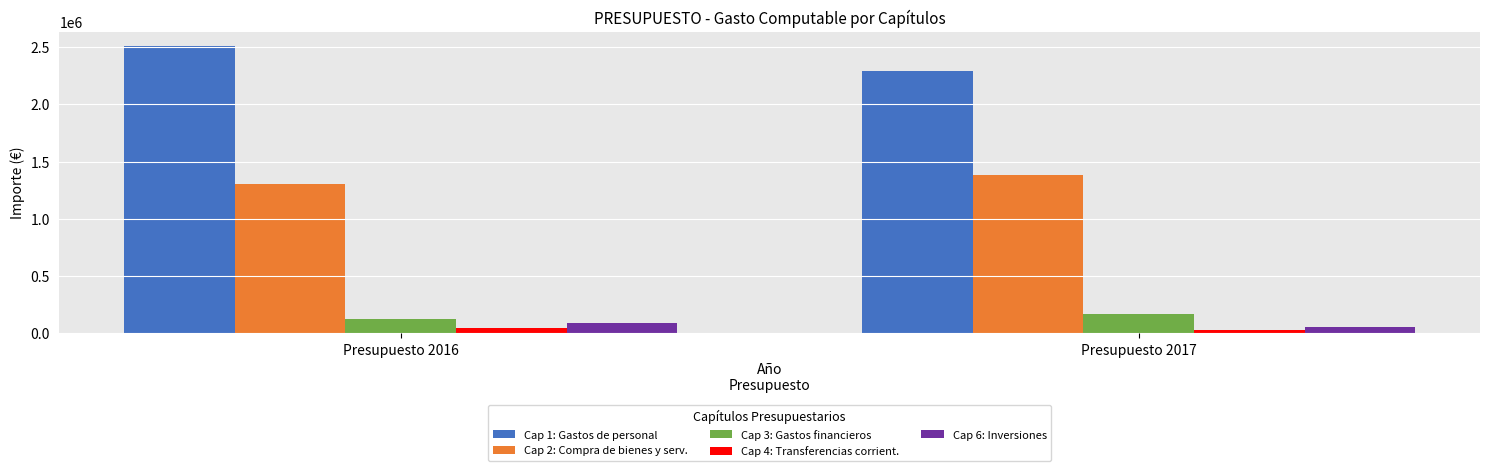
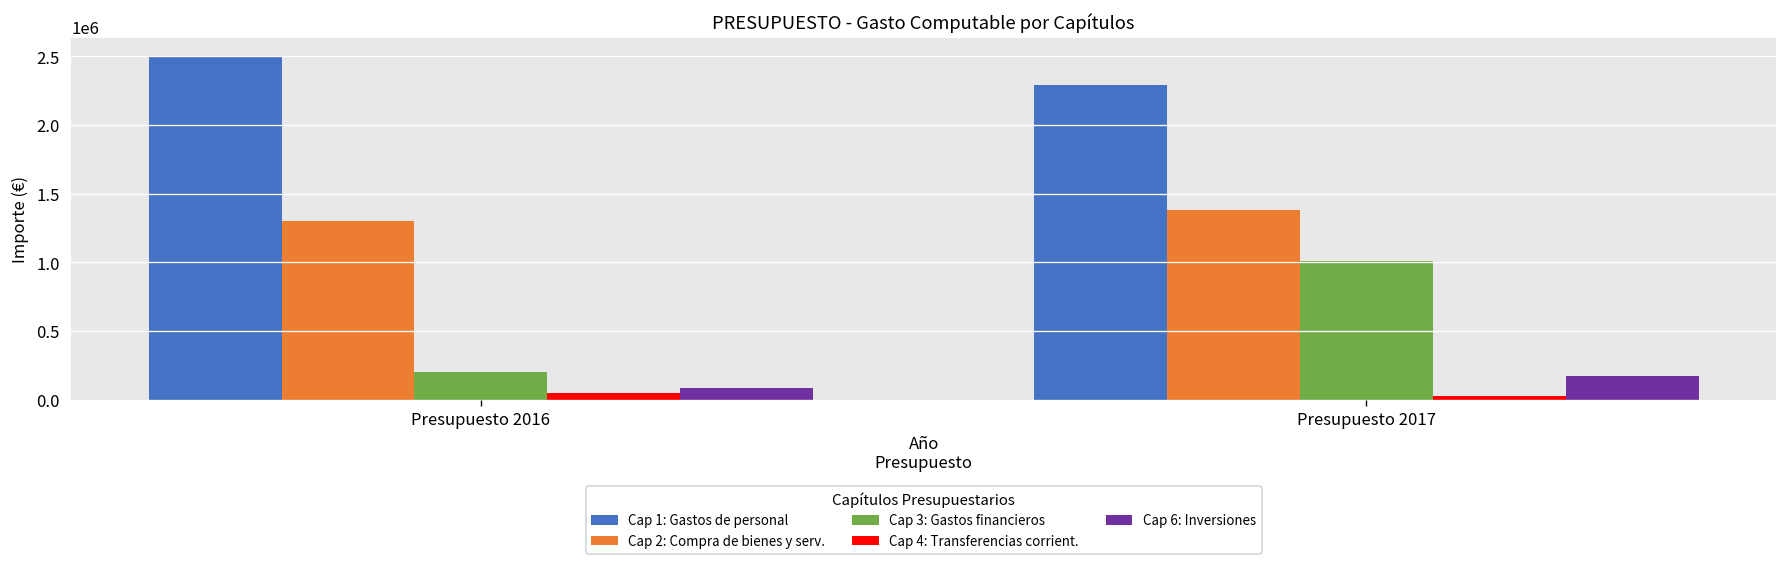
Cap 3: Gastos financieros, Presupuesto 2016: 130000 -> 200000
Cap 3: Gastos financieros, Presupuesto 2017: 170000 -> 1010000
Cap 6: Inversiones, Presupuesto 2017: 60000 -> 170000
